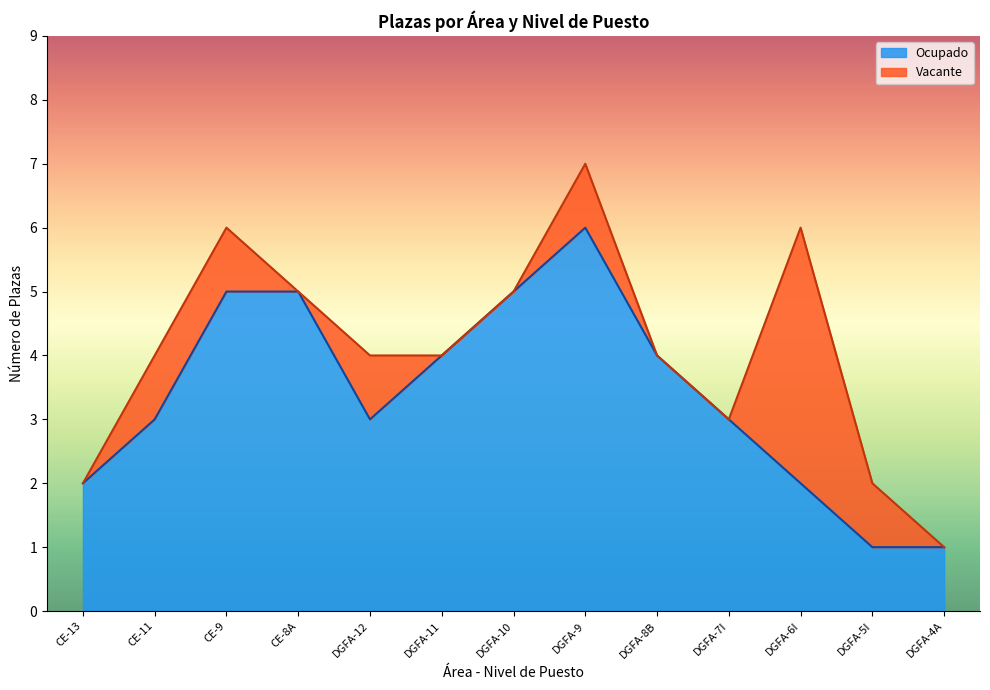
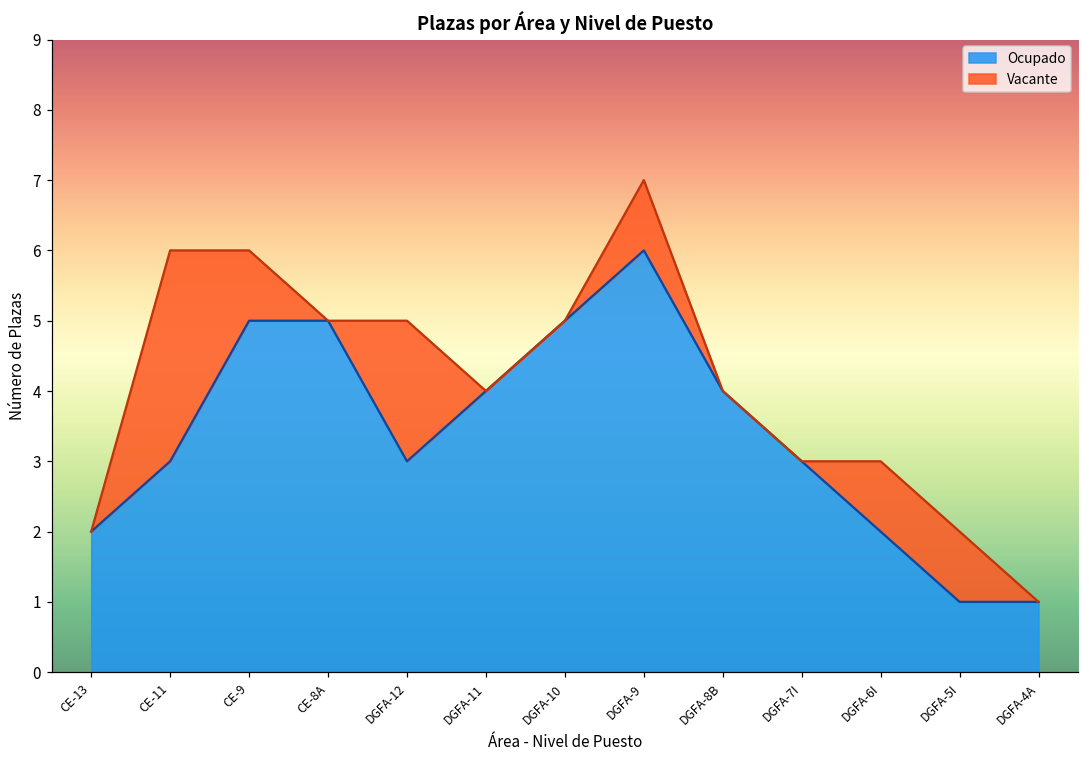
Vacante, CE-11: 1 -> 3
Vacante, DGFA-12: 1 -> 2
Vacante, DGFA-6I: 4 -> 1
